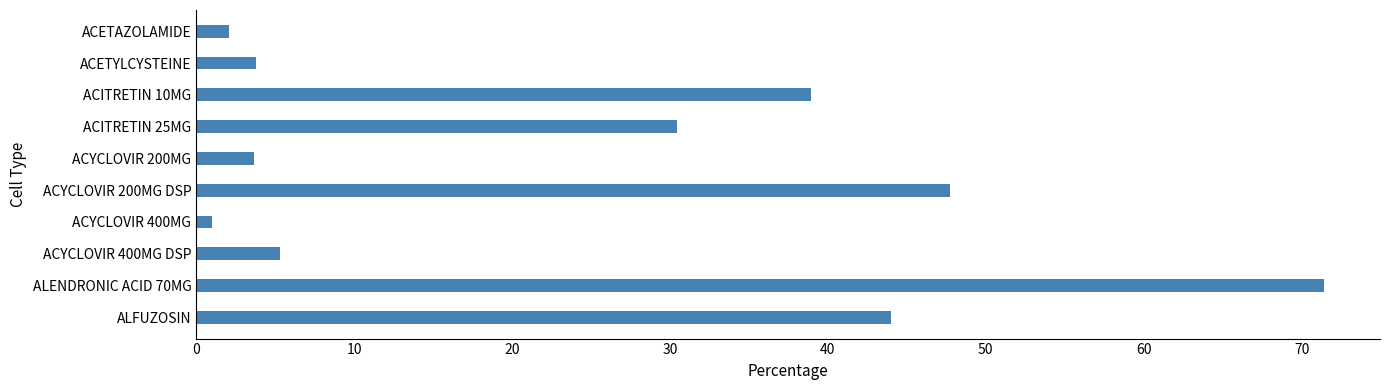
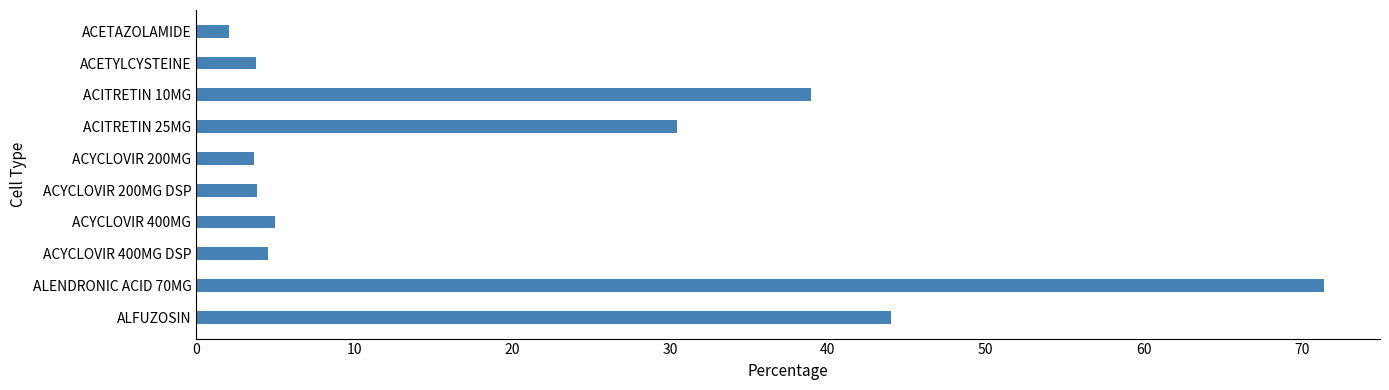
ACYCLOVIR 200MG DSP: 47.7 -> 3.9
ACYCLOVIR 400MG: 1 -> 5
ACYCLOVIR 400MG DSP: 5.3 -> 4.5
